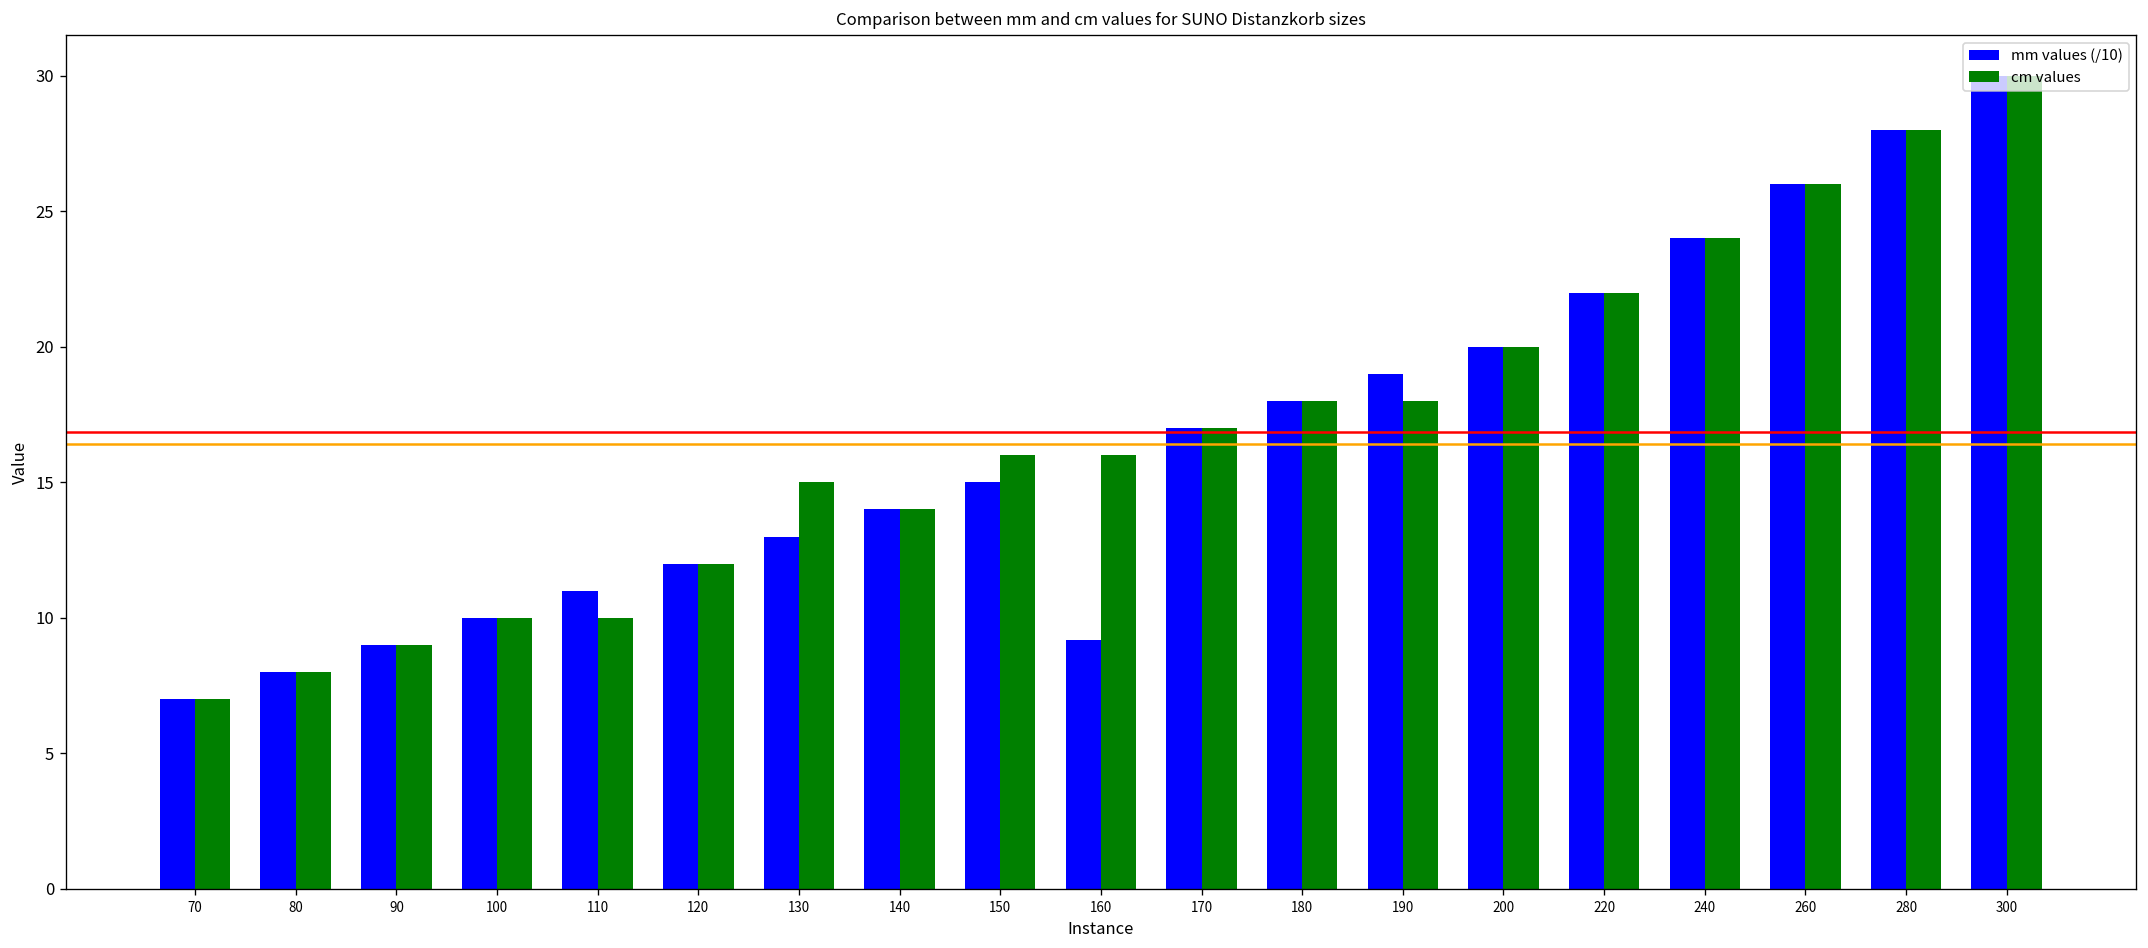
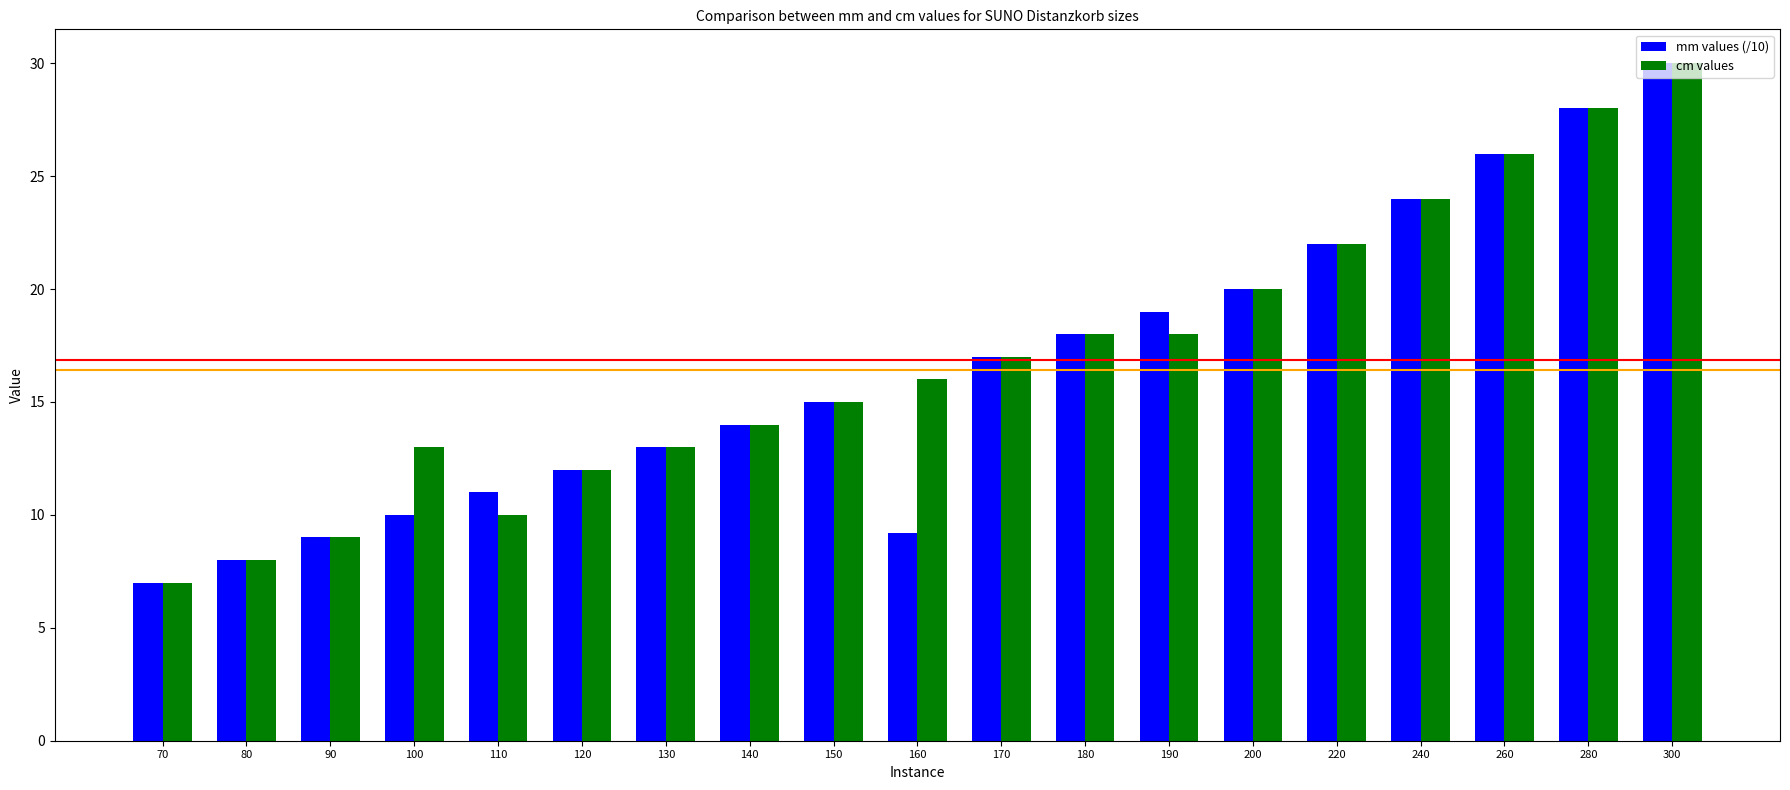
cm values, 100: 10 -> 13
cm values, 130: 15 -> 13
cm values, 150: 16 -> 15
